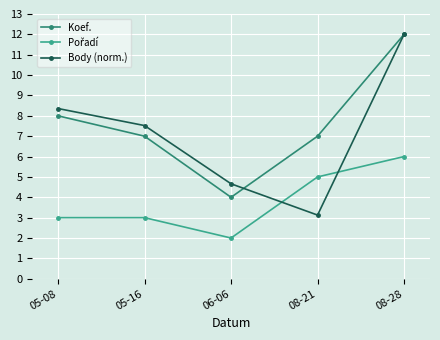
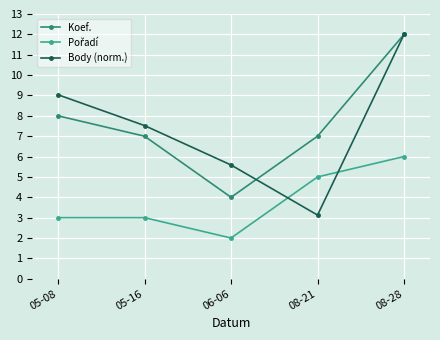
Body (norm.), 05-08: 8.4 -> 9.0
Body (norm.), 06-06: 4.7 -> 5.6
